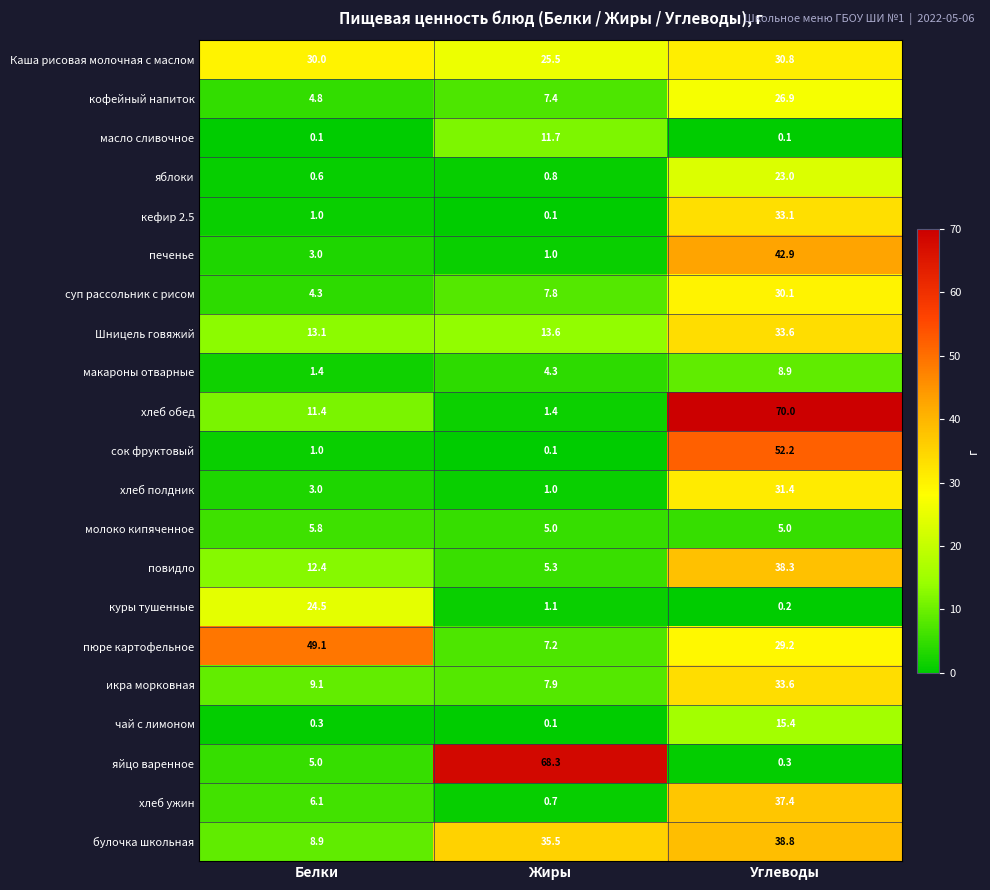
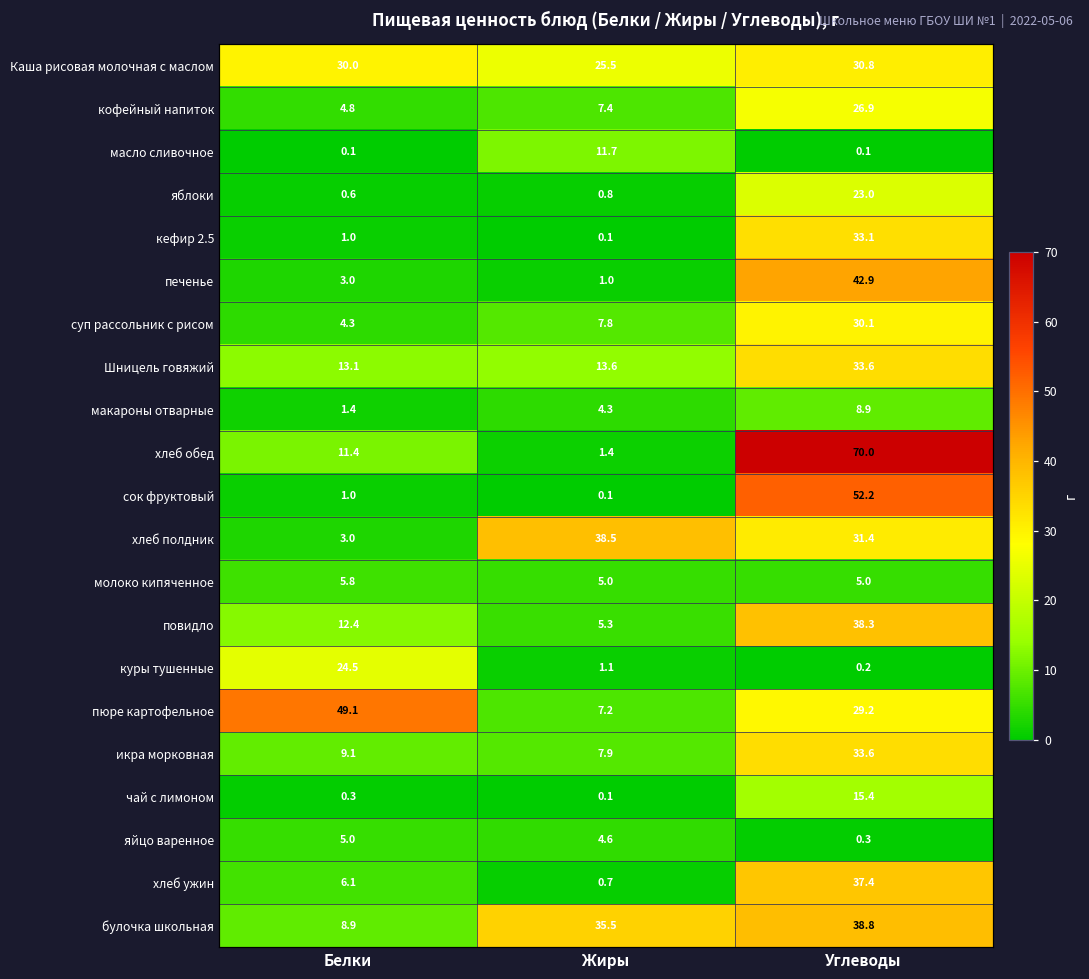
хлеб полдник, Жиры: 1.0 -> 38.5
яйцо варенное, Жиры: 68.3 -> 4.6
